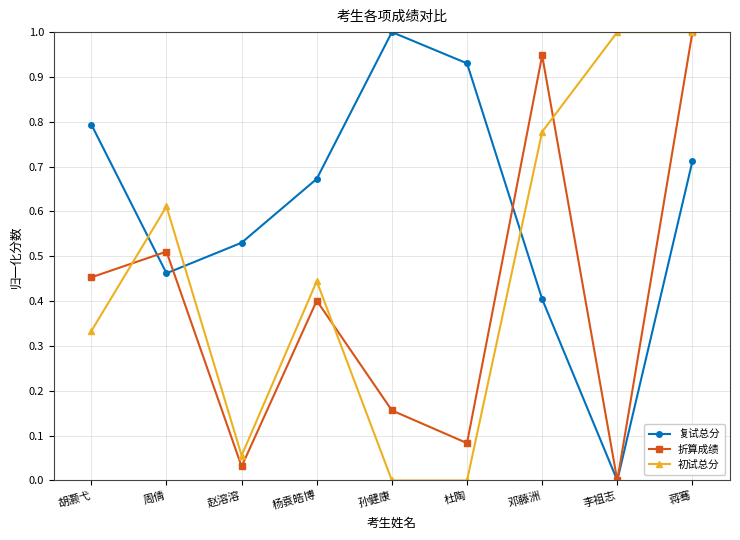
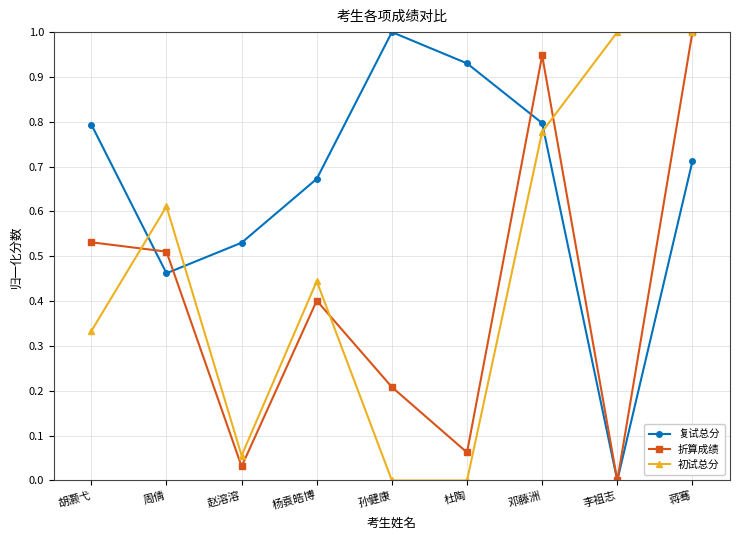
折算成绩, 胡灏弋: 0.45 -> 0.53
折算成绩, 孙健康: 0.16 -> 0.21
折算成绩, 杜陶: 0.08 -> 0.06
复试总分, 邓藤洲: 0.40 -> 0.80
